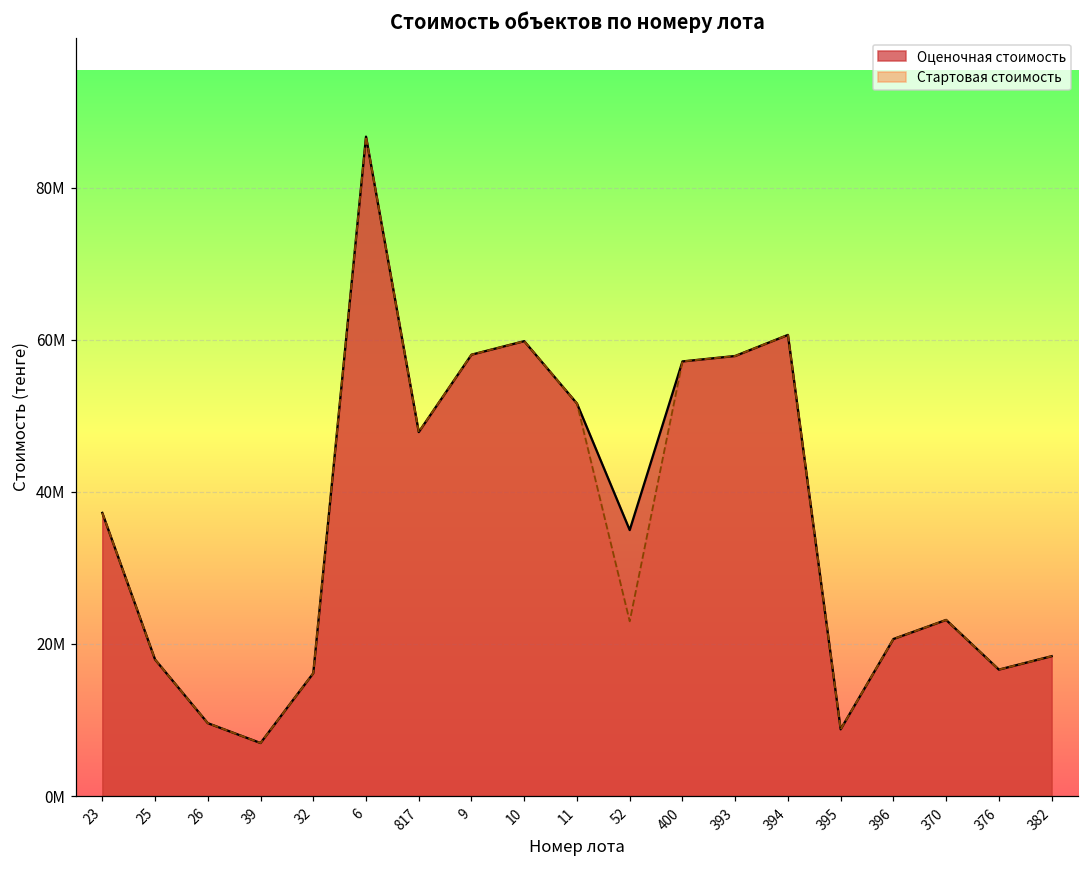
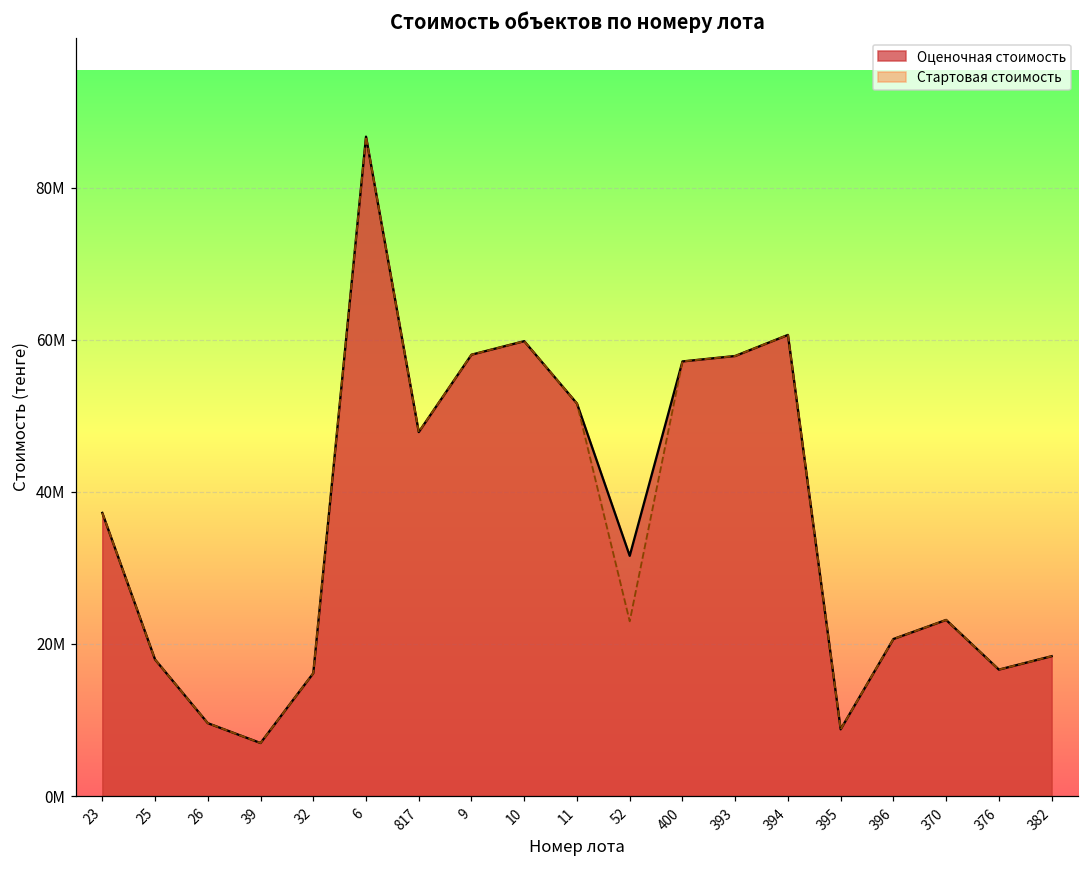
Оценочная стоимость, 52: 35000000 -> 32000000
